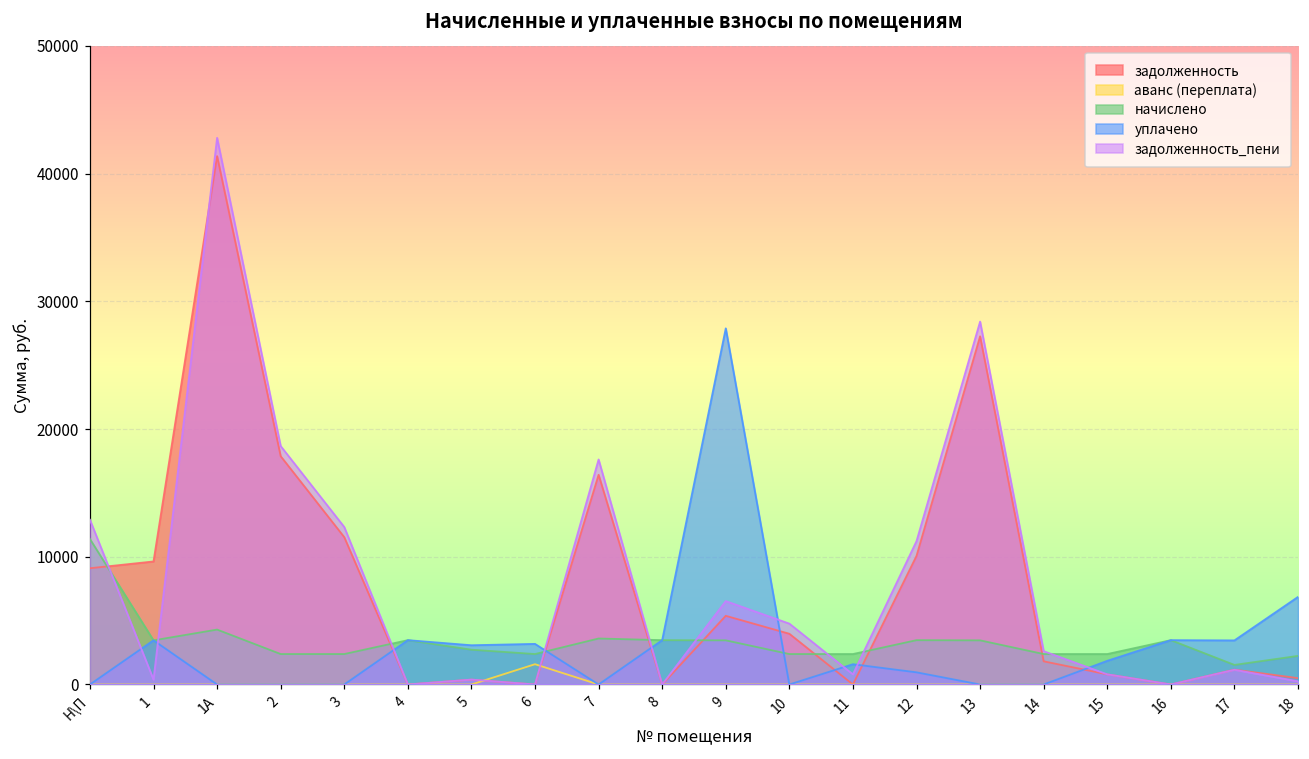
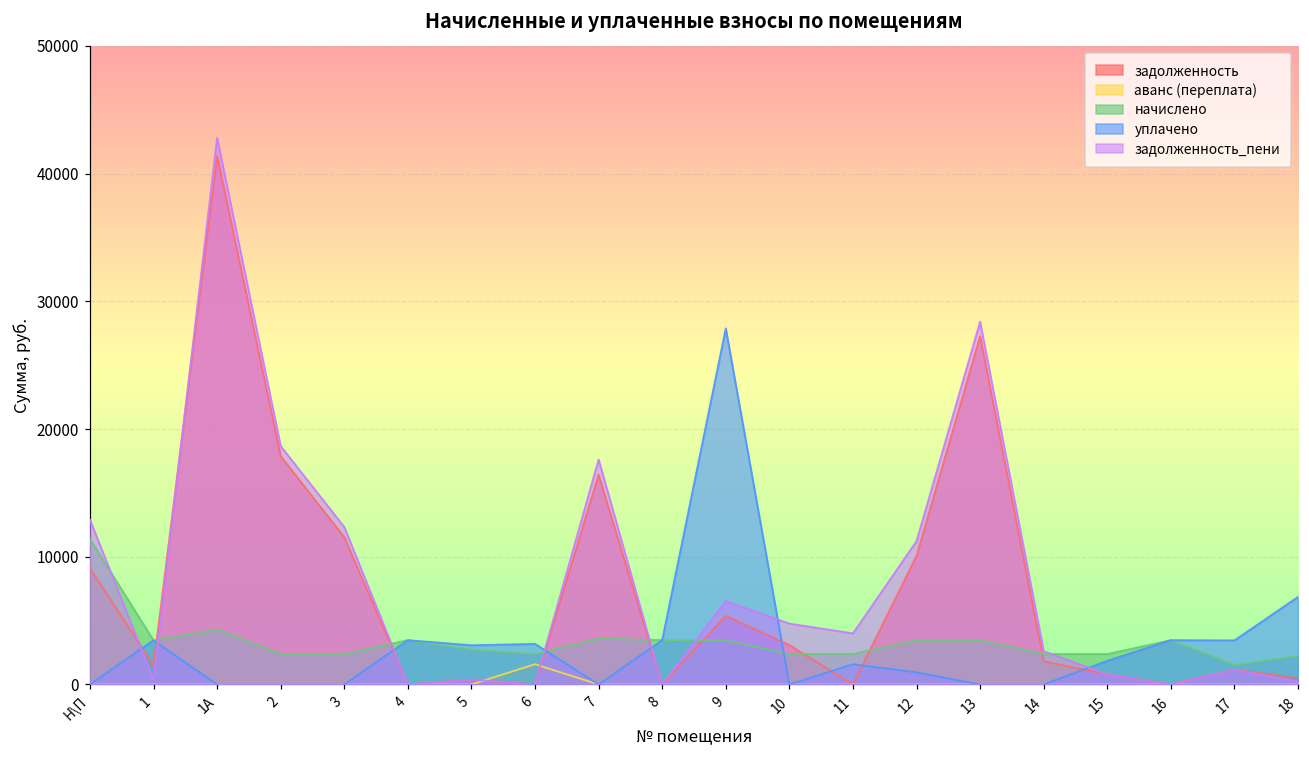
задолженность, 1: 9600 -> 1500
задолженность, 10: 4000 -> 3100
задолженность_пени, 11: 800 -> 4000
